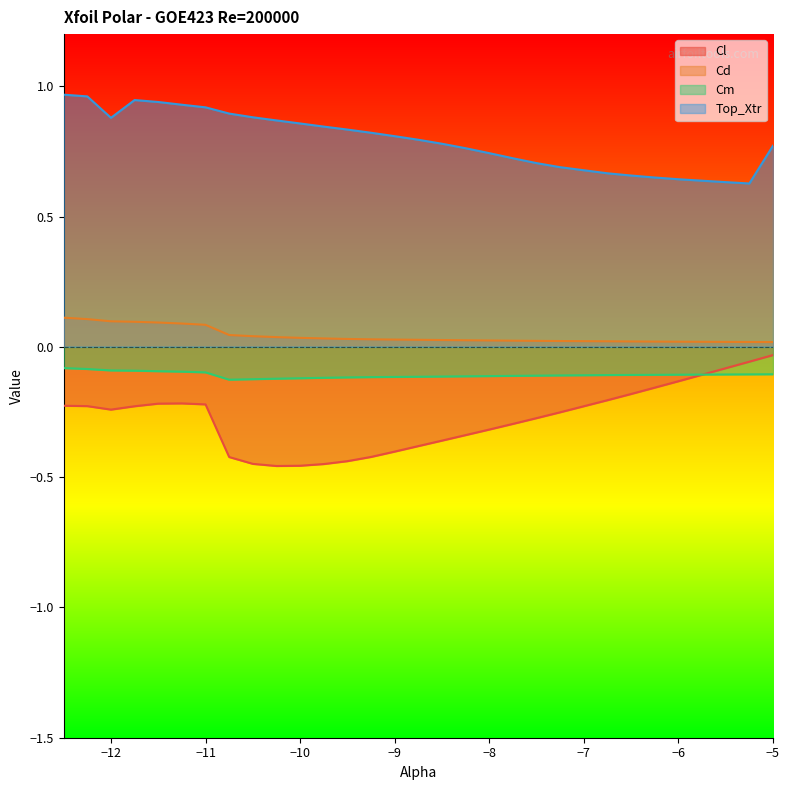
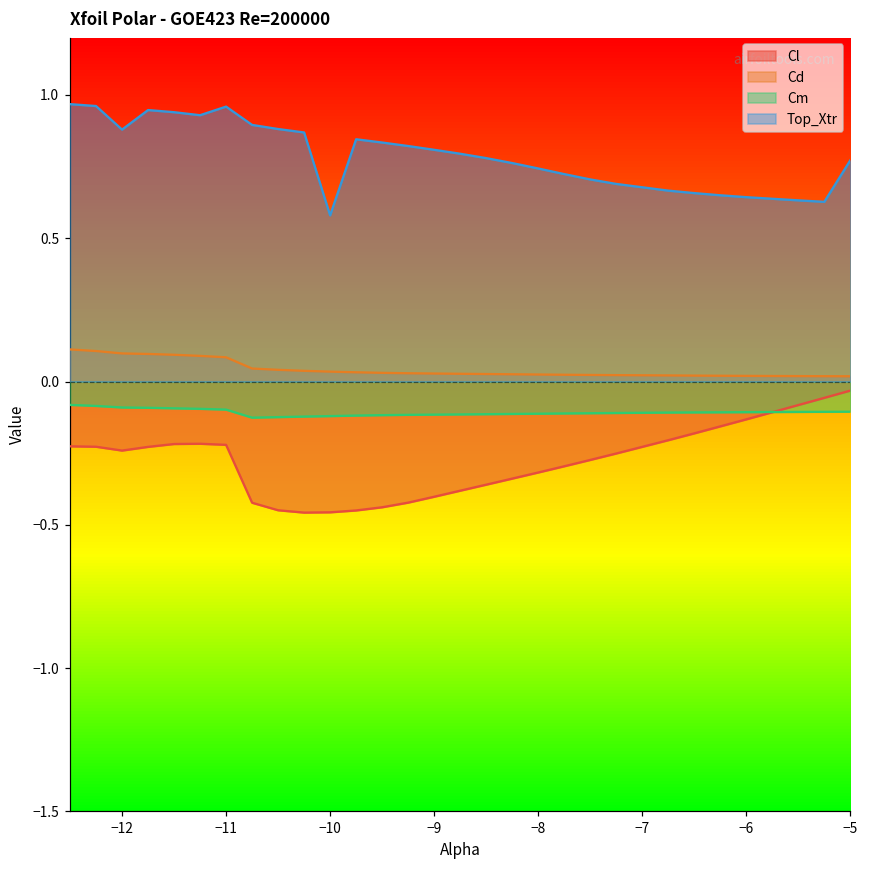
Top_Xtr, −11: 0.92 -> 0.96
Top_Xtr, −10: 0.86 -> 0.58
